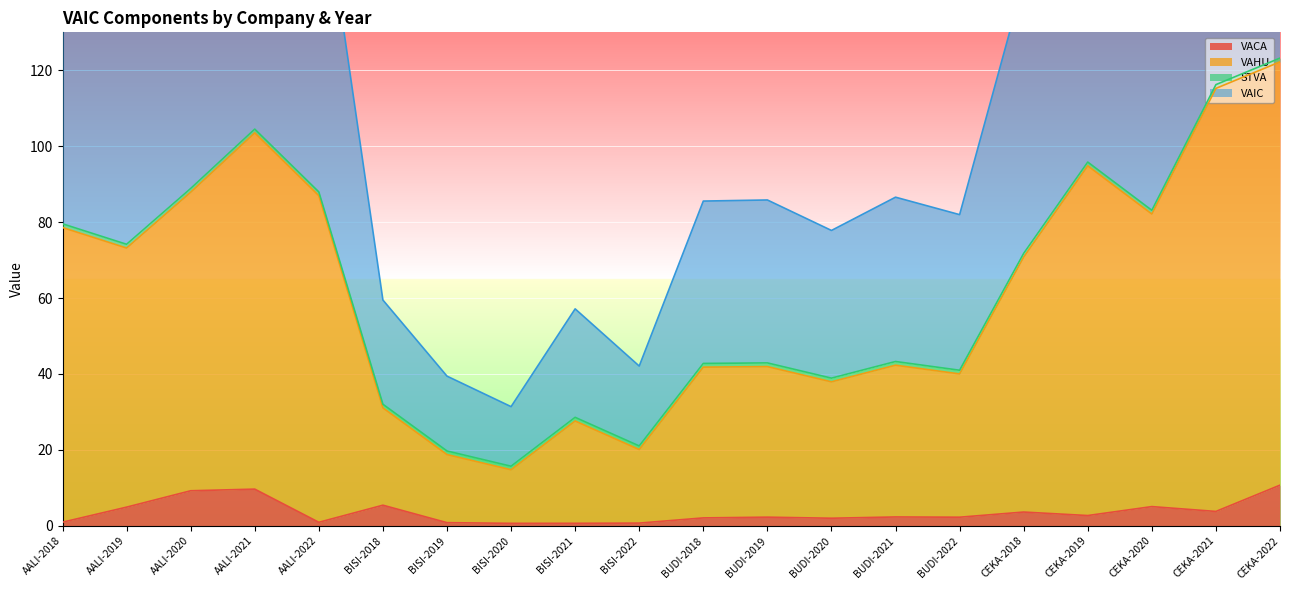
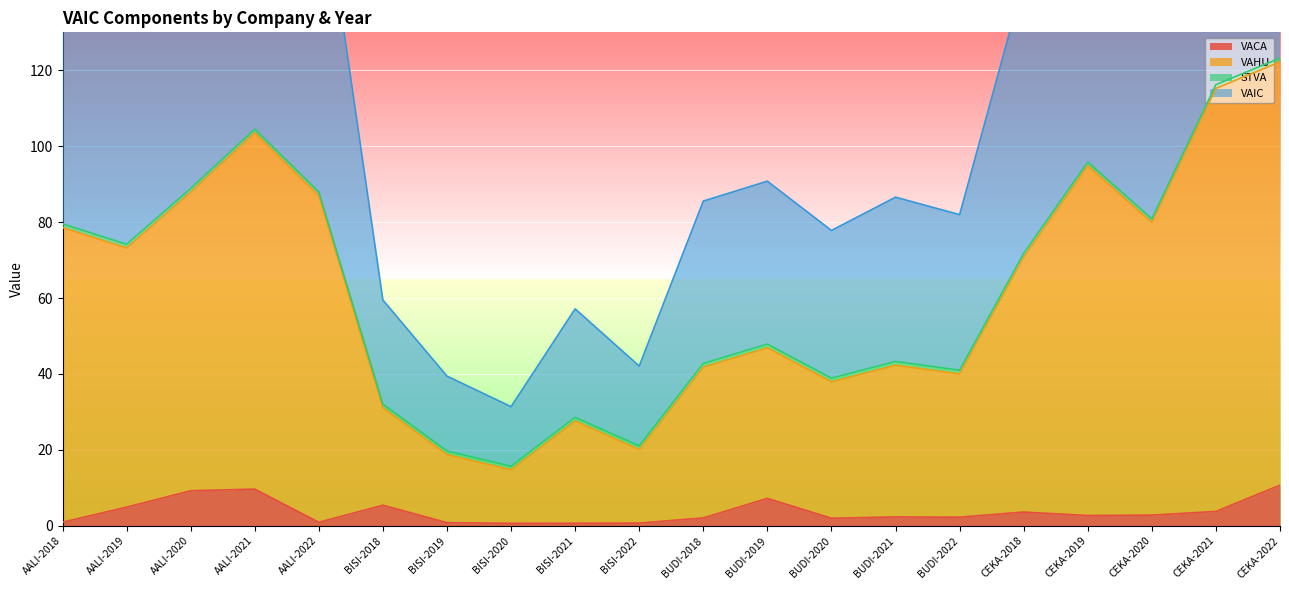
VACA, BUDI-2019: 2 -> 7
VACA, CEKA-2020: 5 -> 3
